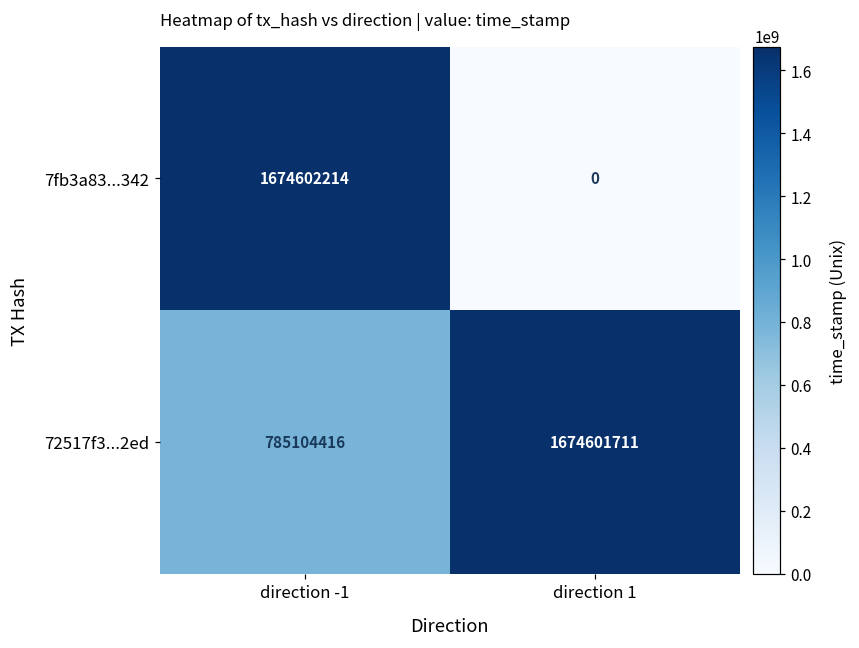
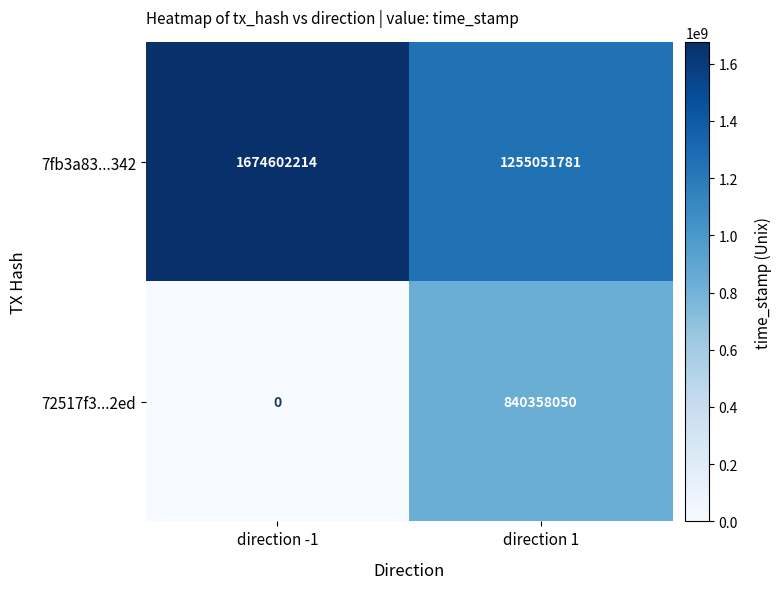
7fb3a83...342, direction 1: 0 -> 1255051781
72517f3...2ed, direction -1: 785104416 -> 0
72517f3...2ed, direction 1: 1674601711 -> 840358050
